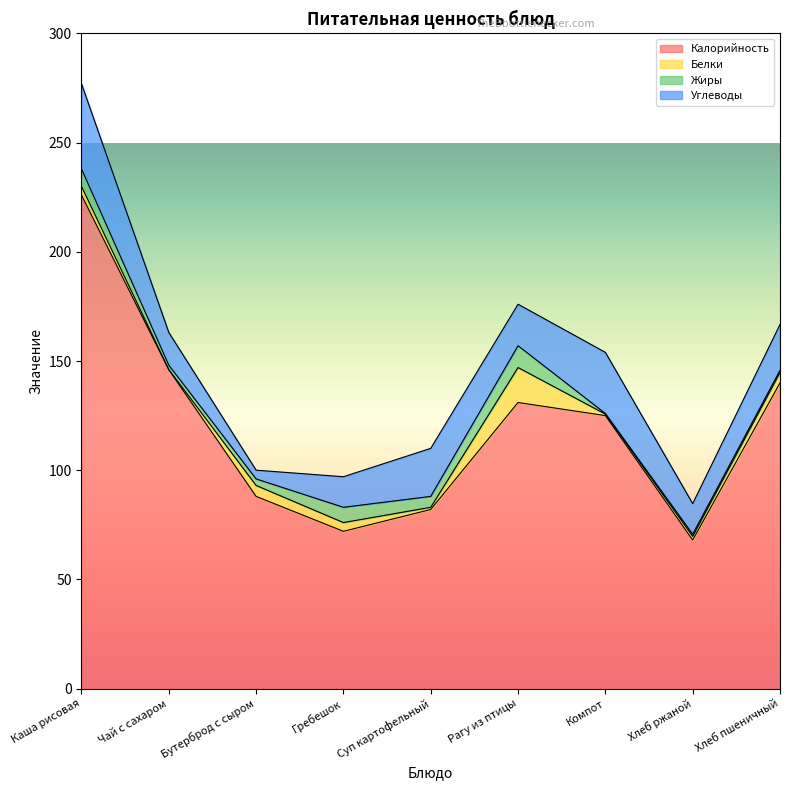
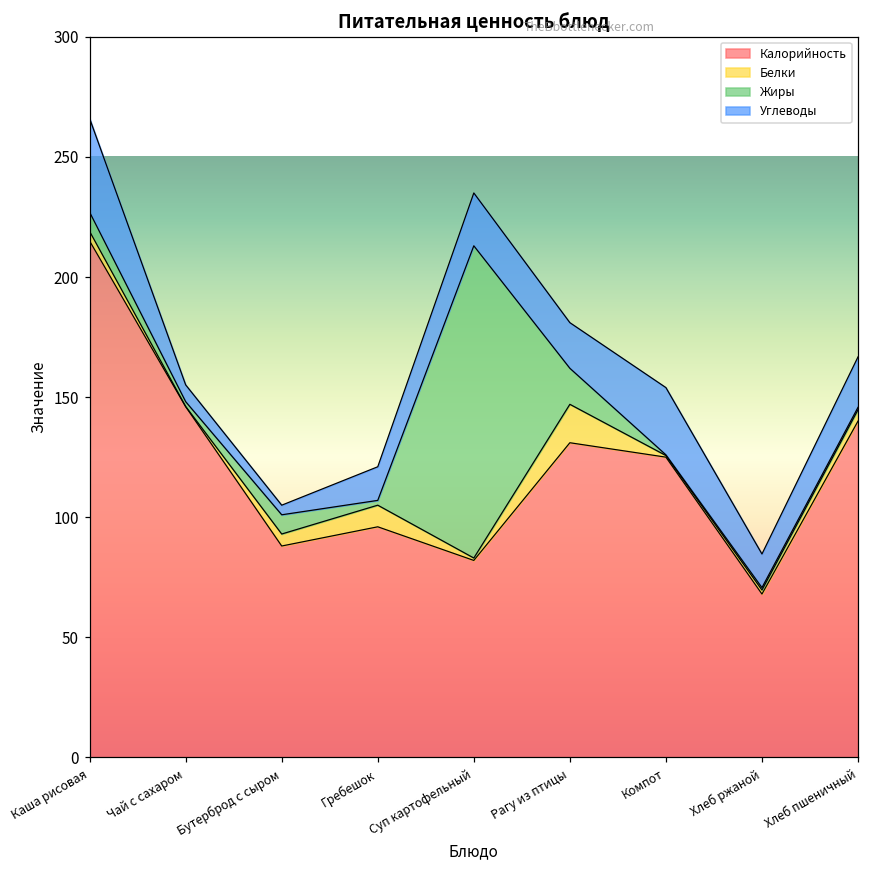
Калорийность, Каша рисовая: 226 -> 215
Углеводы, Чай с сахаром: 15 -> 7
Жиры, Бутерброд с сыром: 3 -> 8
Калорийность, Гребешок: 72 -> 96
Белки, Гребешок: 4 -> 9
Жиры, Гребешок: 7 -> 2
Жиры, Суп картофельный: 5 -> 130
Жиры, Рагу из птицы: 10 -> 15
